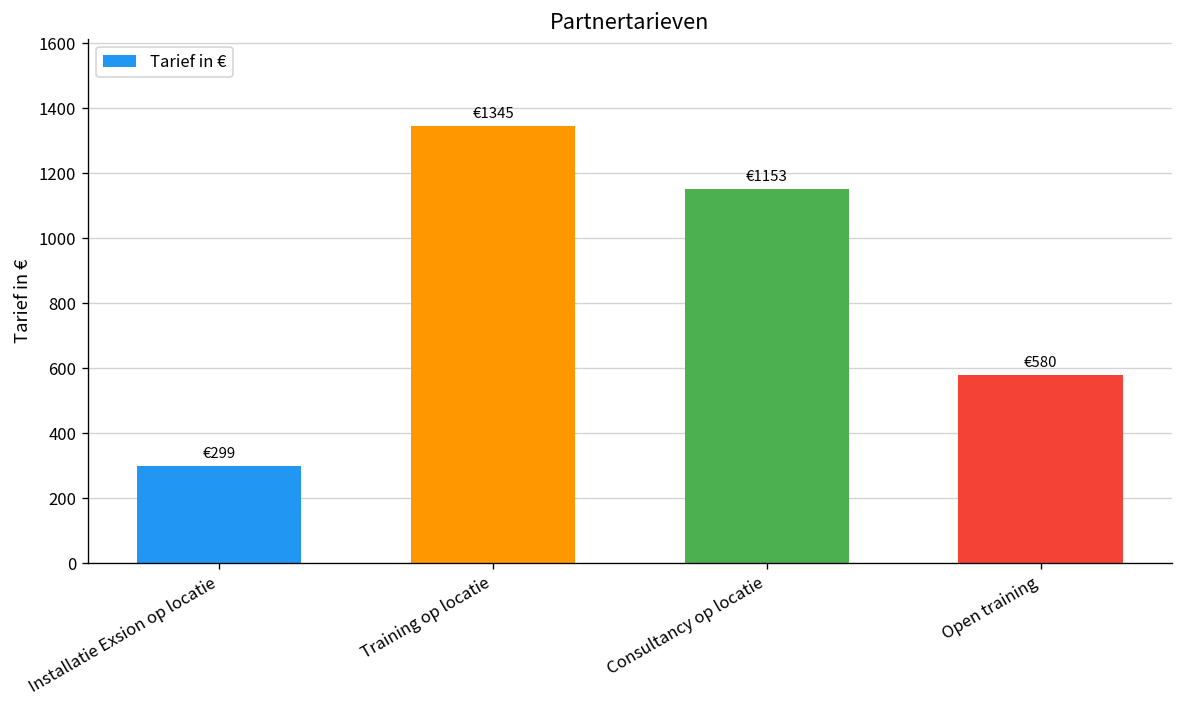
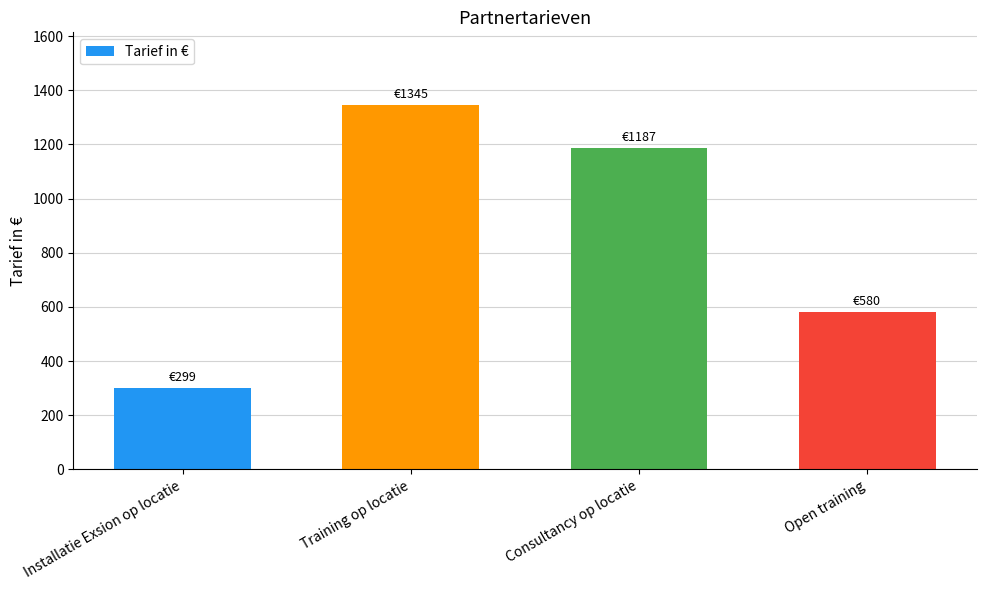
Consultancy op locatie: €1153 -> €1187
